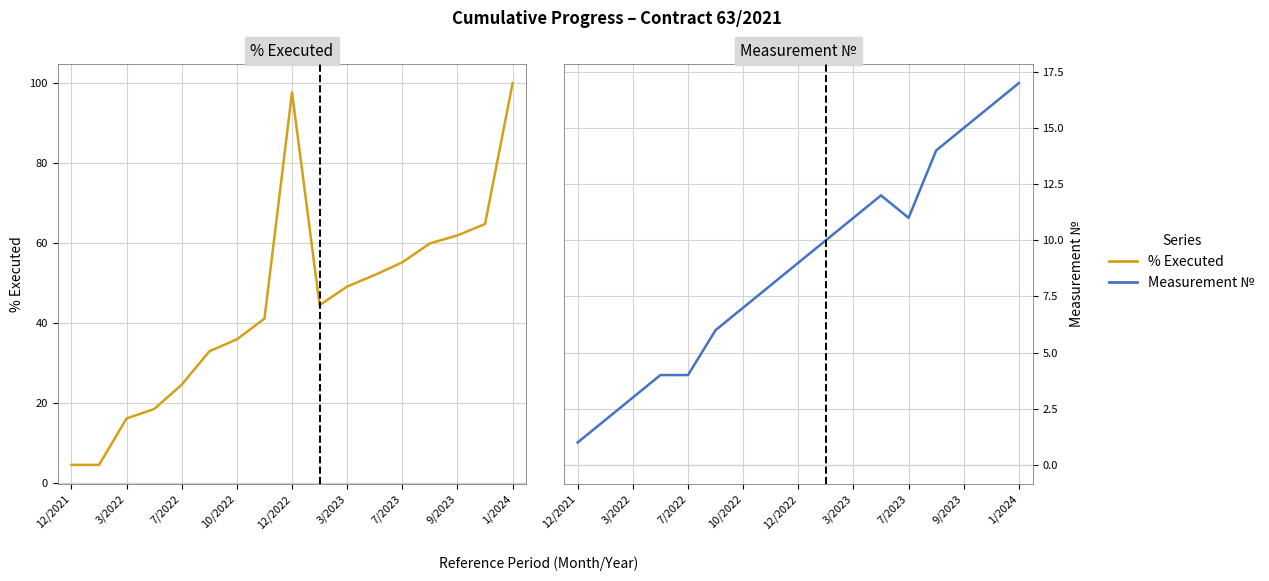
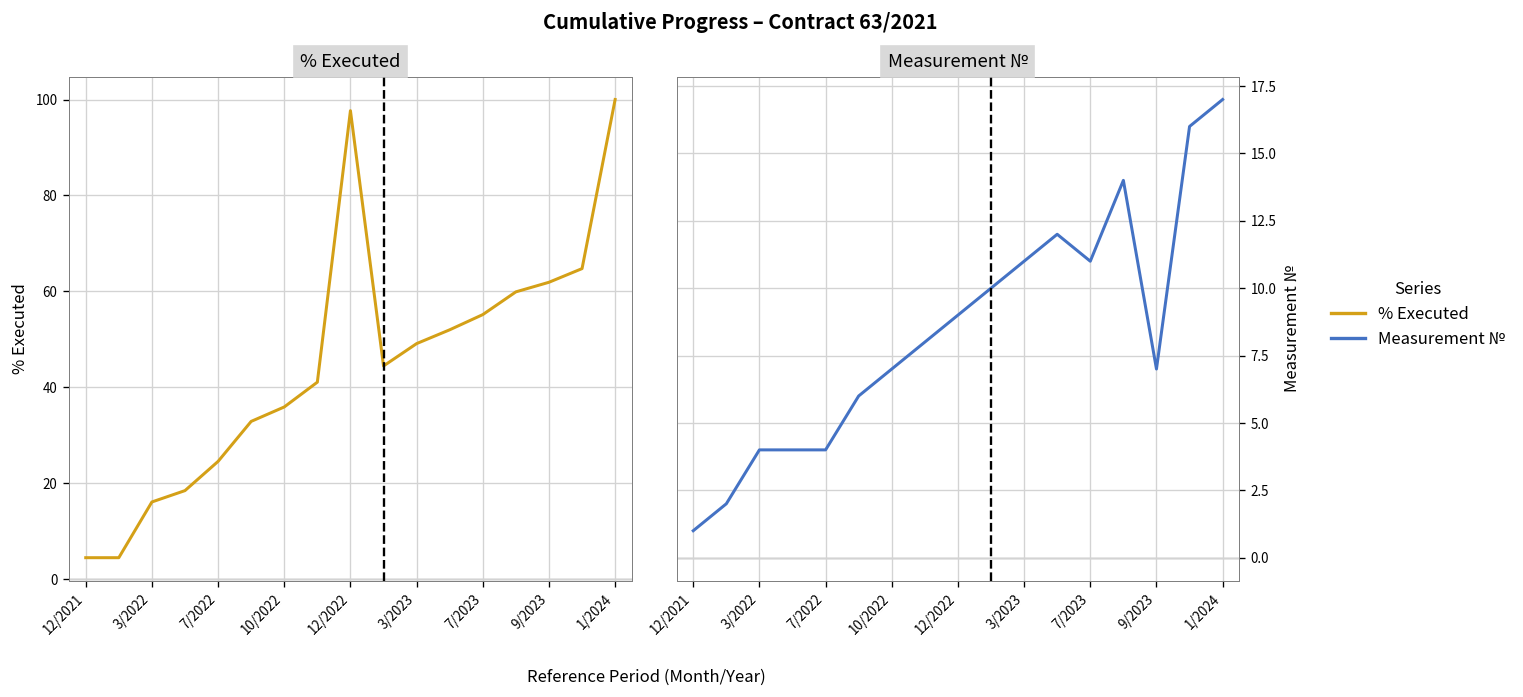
Measurement №, 3/2022: 3 -> 4
Measurement №, 9/2023: 15 -> 7
